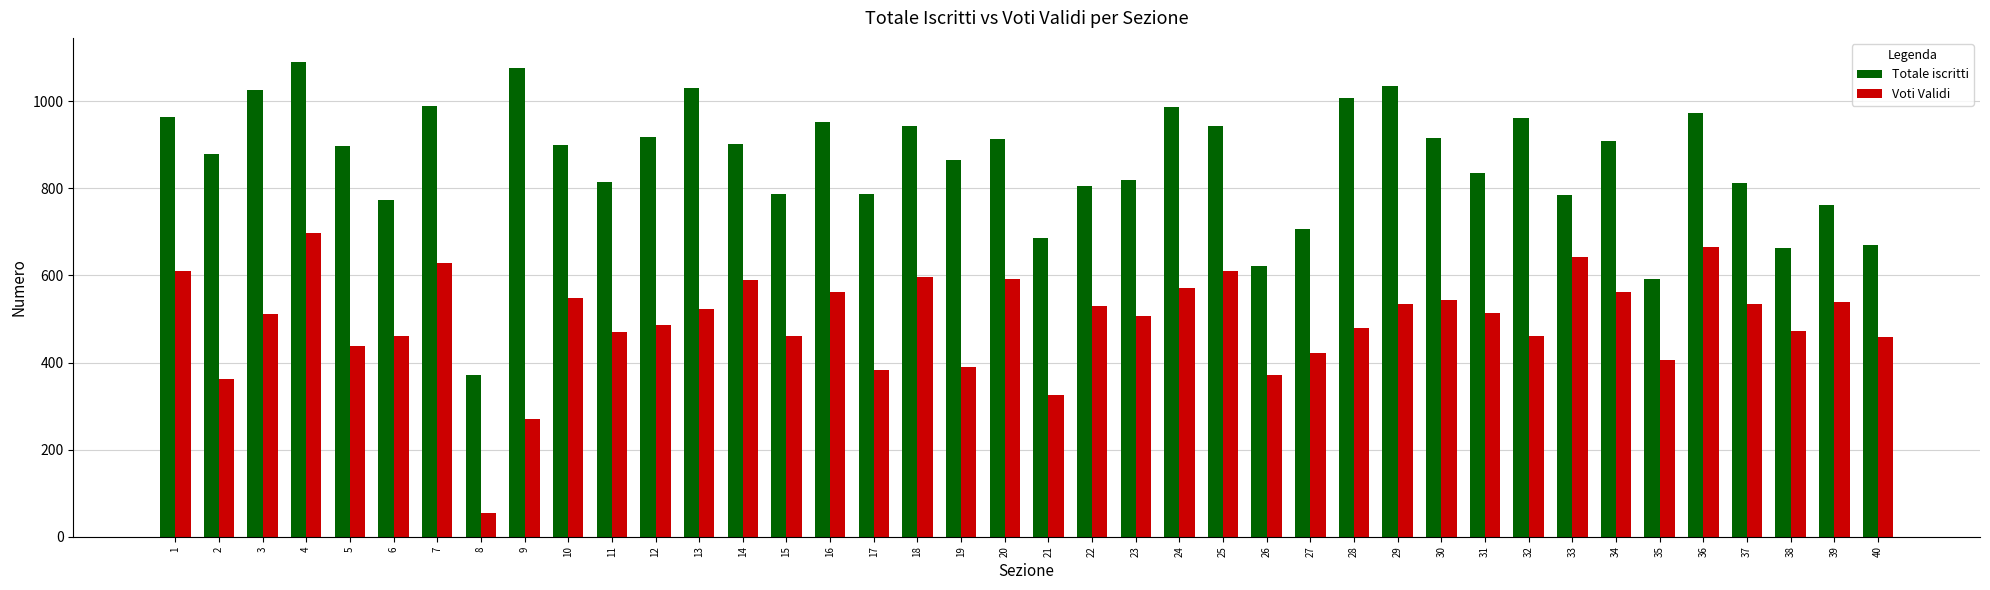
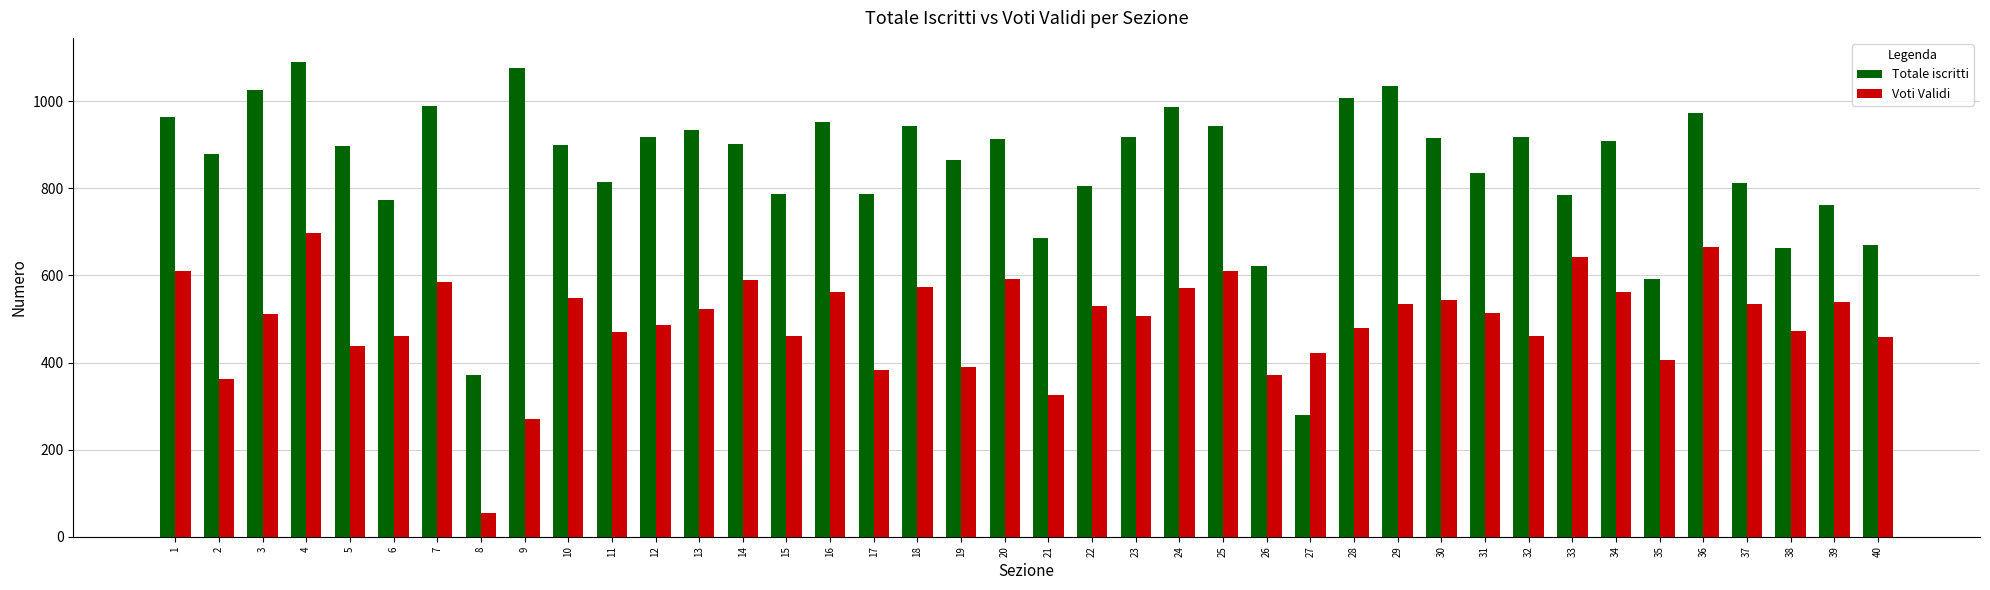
Voti Validi, 7: 630 -> 590
Totale iscritti, 13: 1030 -> 930
Voti Validi, 18: 600 -> 570
Totale iscritti, 23: 820 -> 920
Totale iscritti, 27: 710 -> 280
Totale iscritti, 32: 960 -> 920
